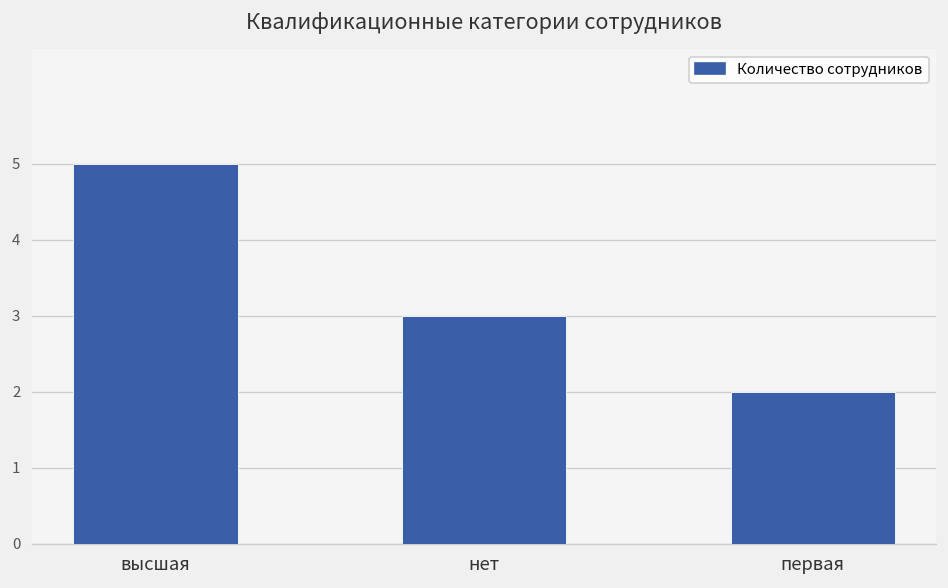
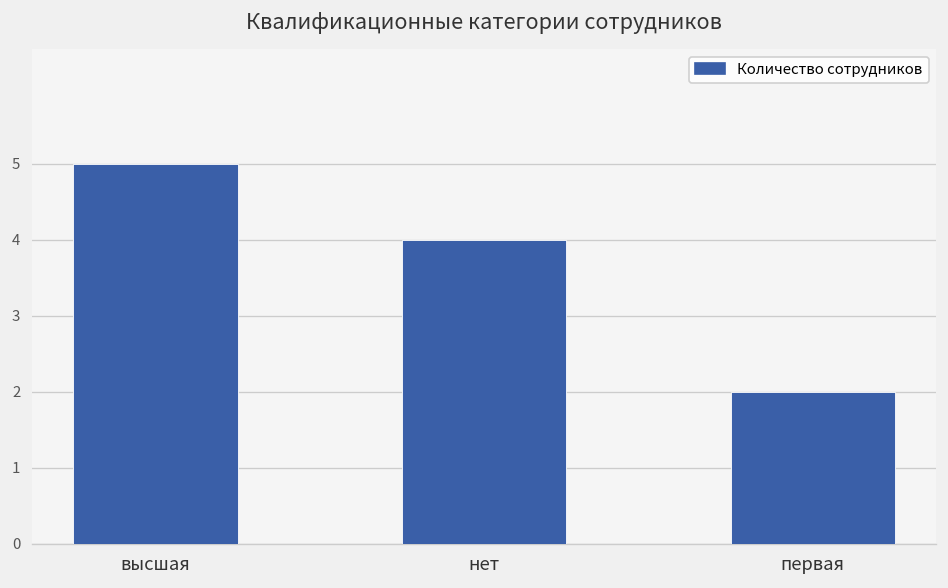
нет: 3 -> 4
